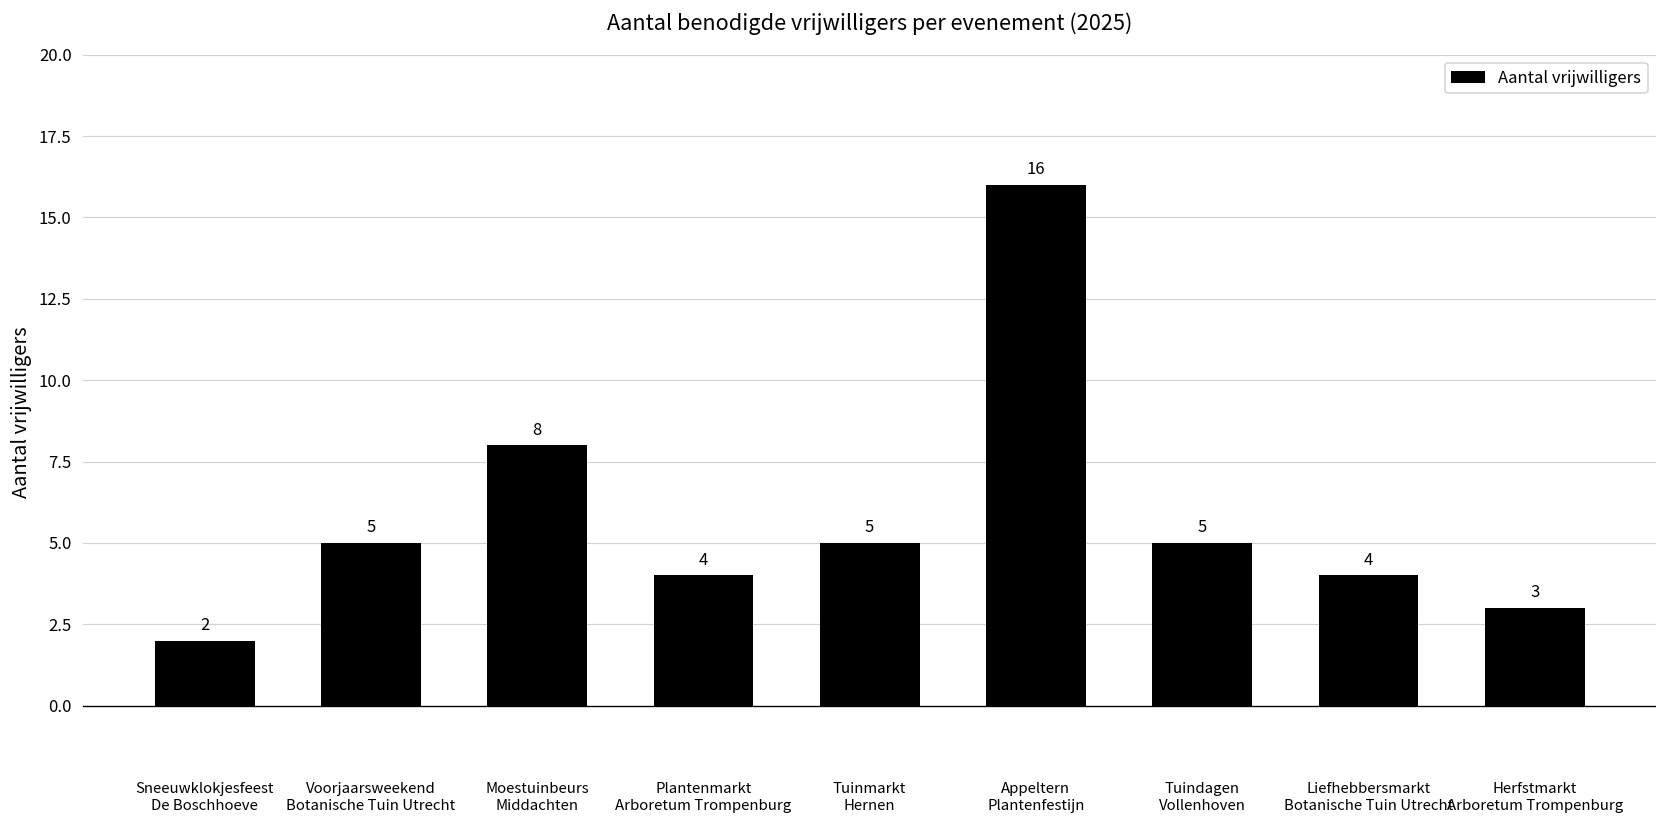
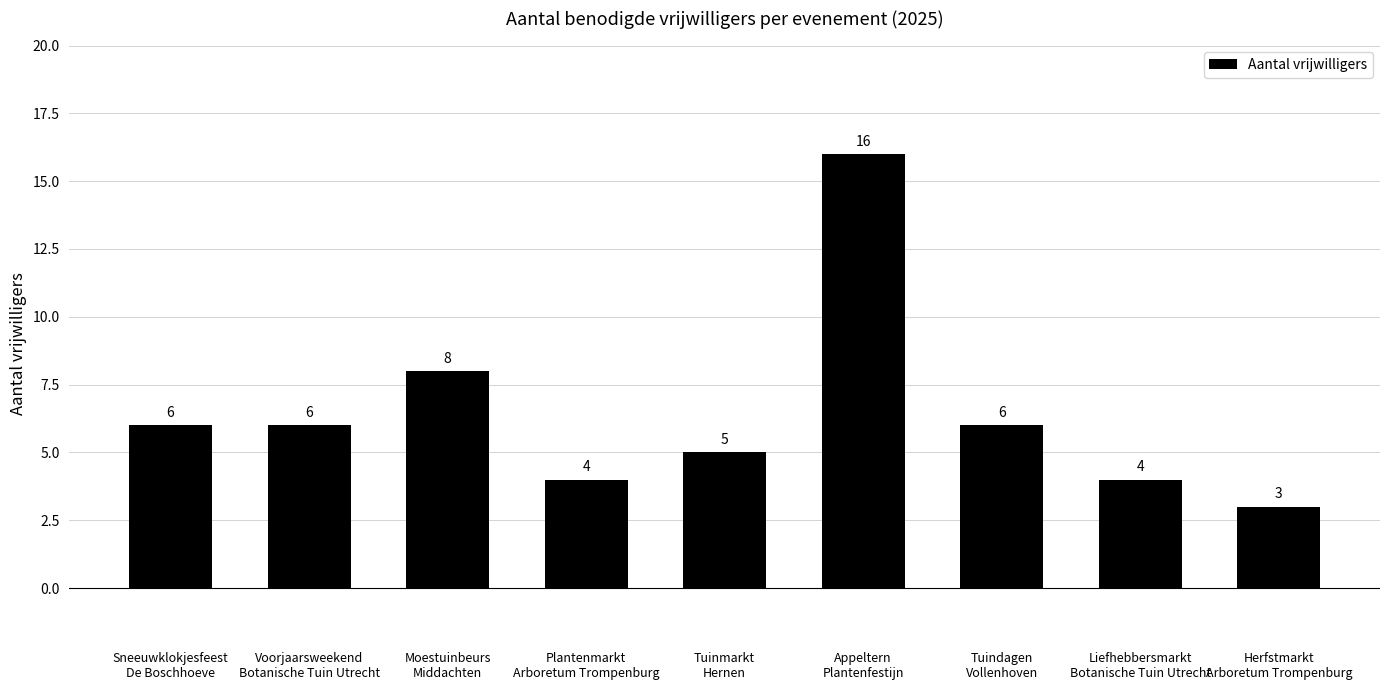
Sneeuwklokjesfeest De Boschhoeve: 2 -> 6
Voorjaarsweekend Botanische Tuin Utrecht: 5 -> 6
Tuindagen Vollenhoven: 5 -> 6
